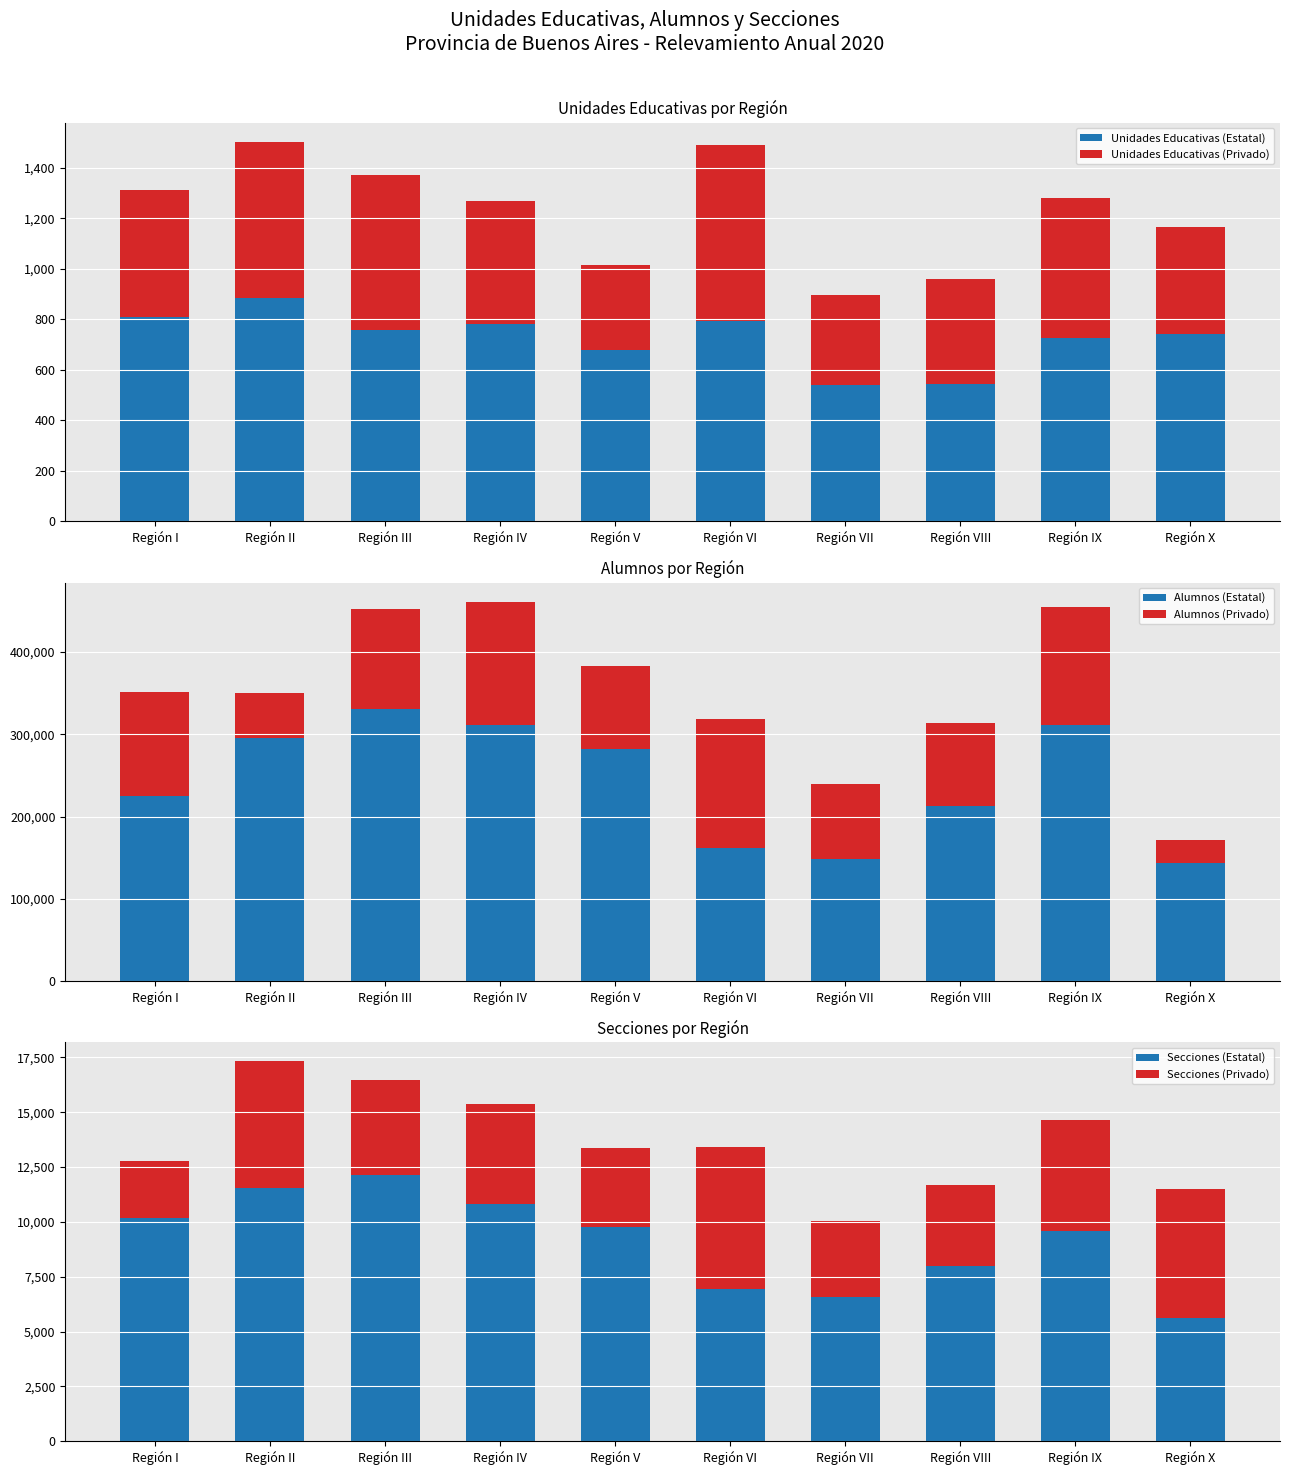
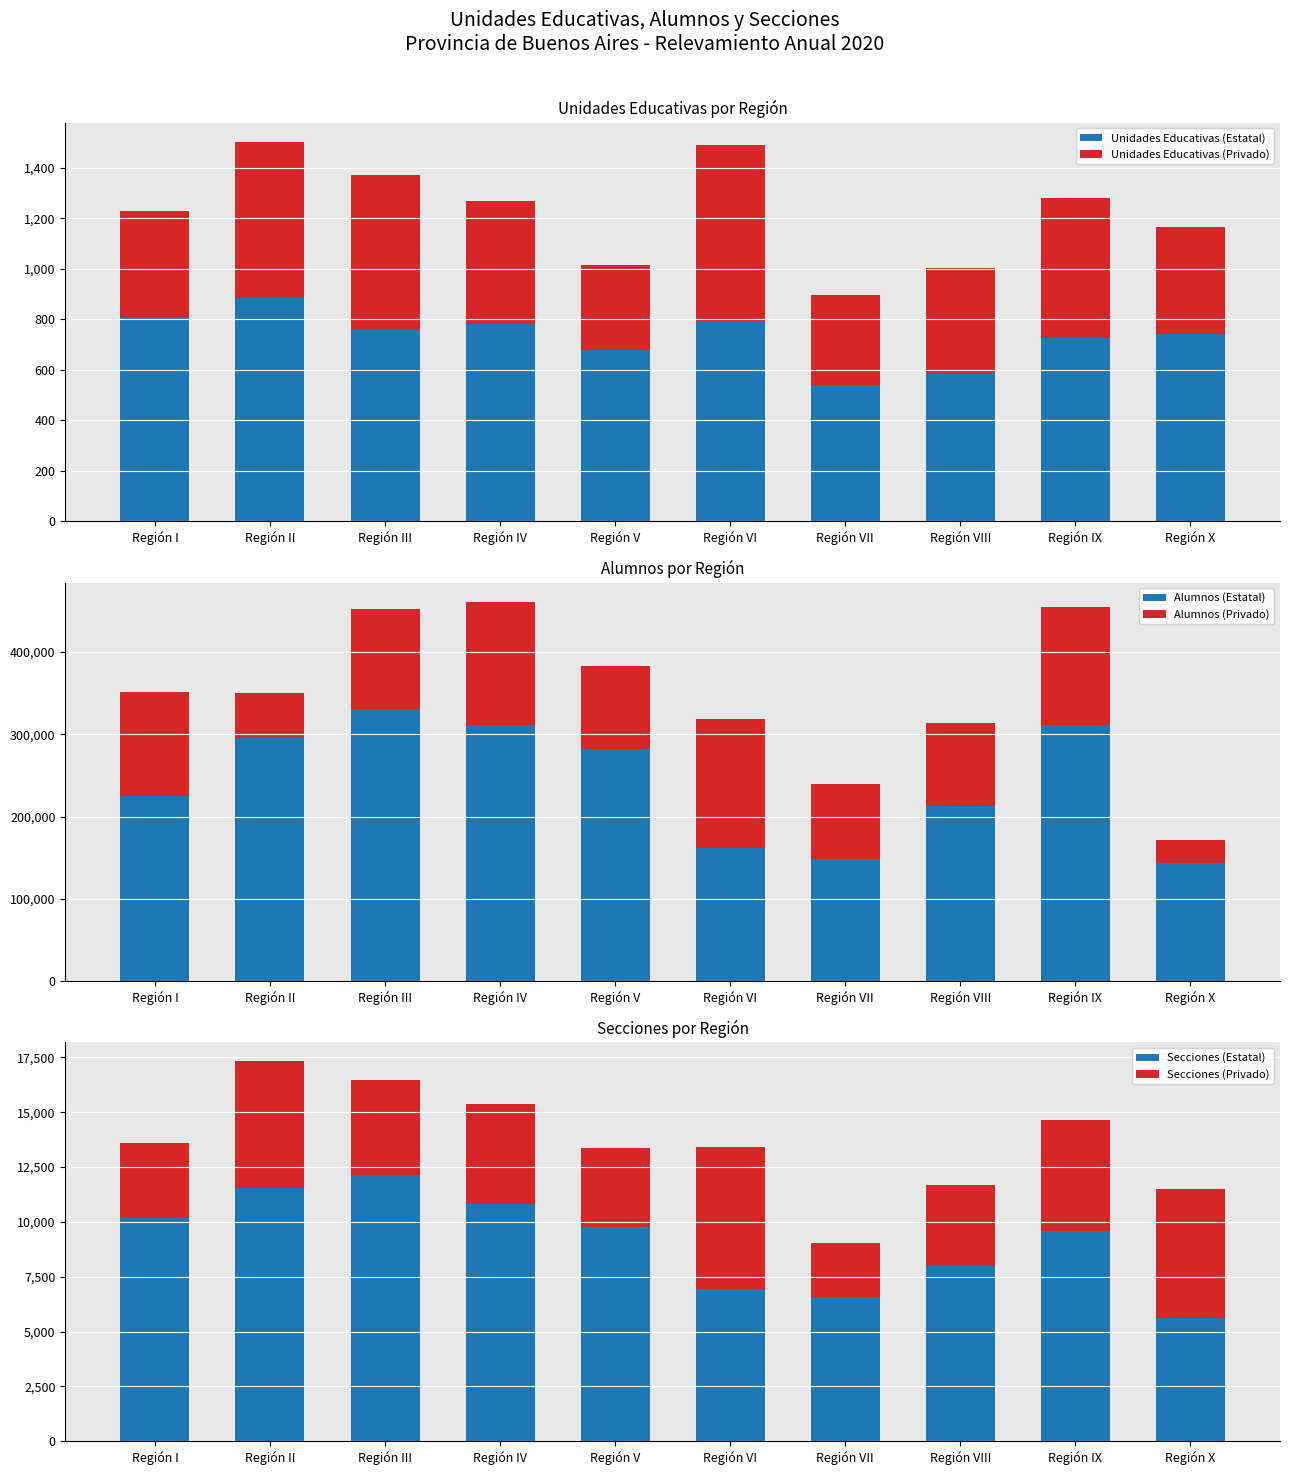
Unidades Educativas por Región, Unidades Educativas (Privado), Región I: 500 -> 420
Unidades Educativas por Región, Unidades Educativas (Estatal), Región VIII: 540 -> 590
Secciones por Región, Secciones (Privado), Región I: 2,600 -> 3,400
Secciones por Región, Secciones (Privado), Región VII: 3,500 -> 2,500
